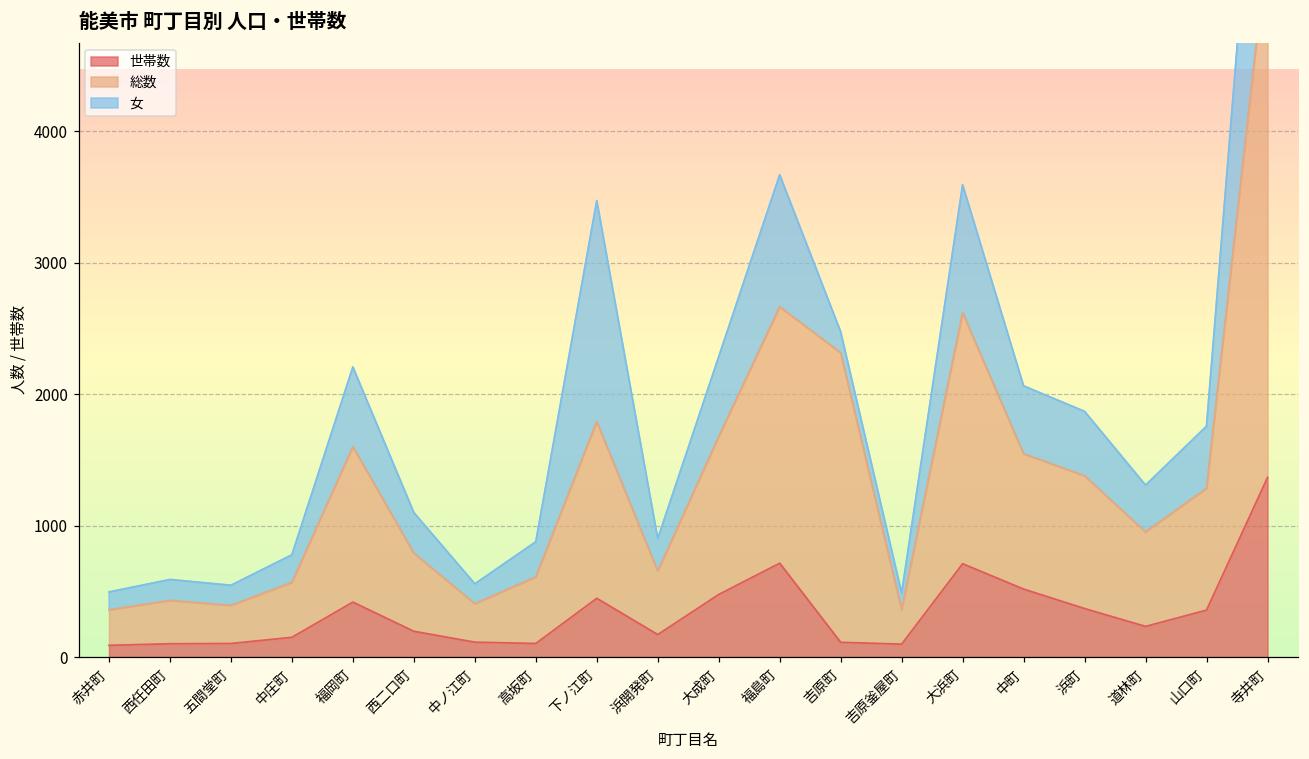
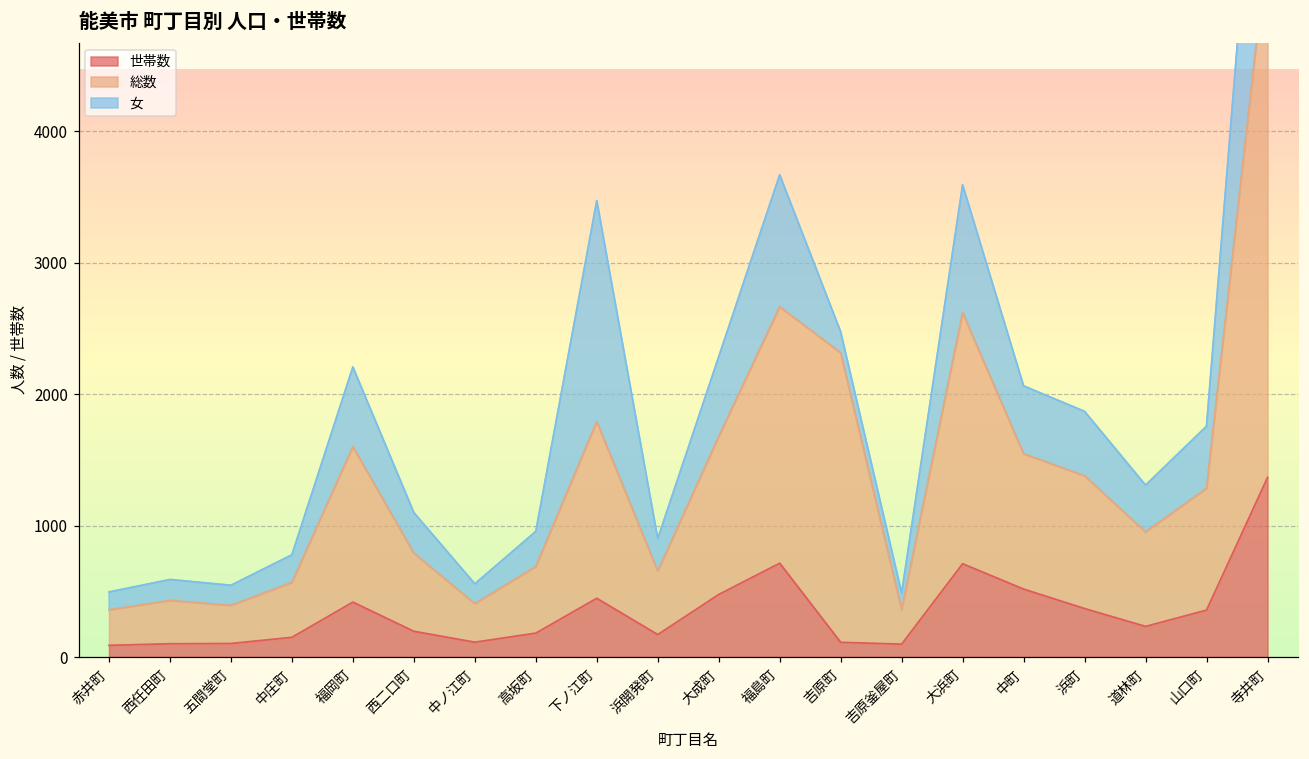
世帯数, 高坂町: 100 -> 180
